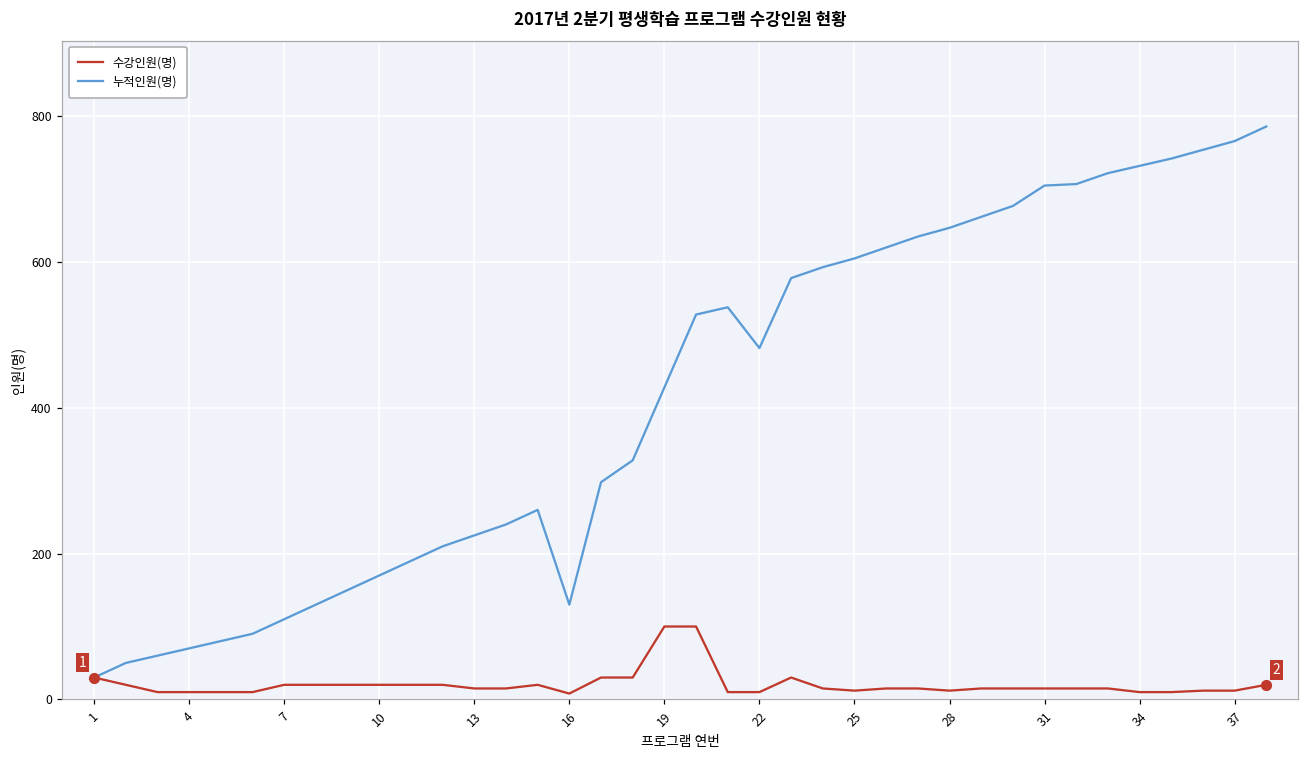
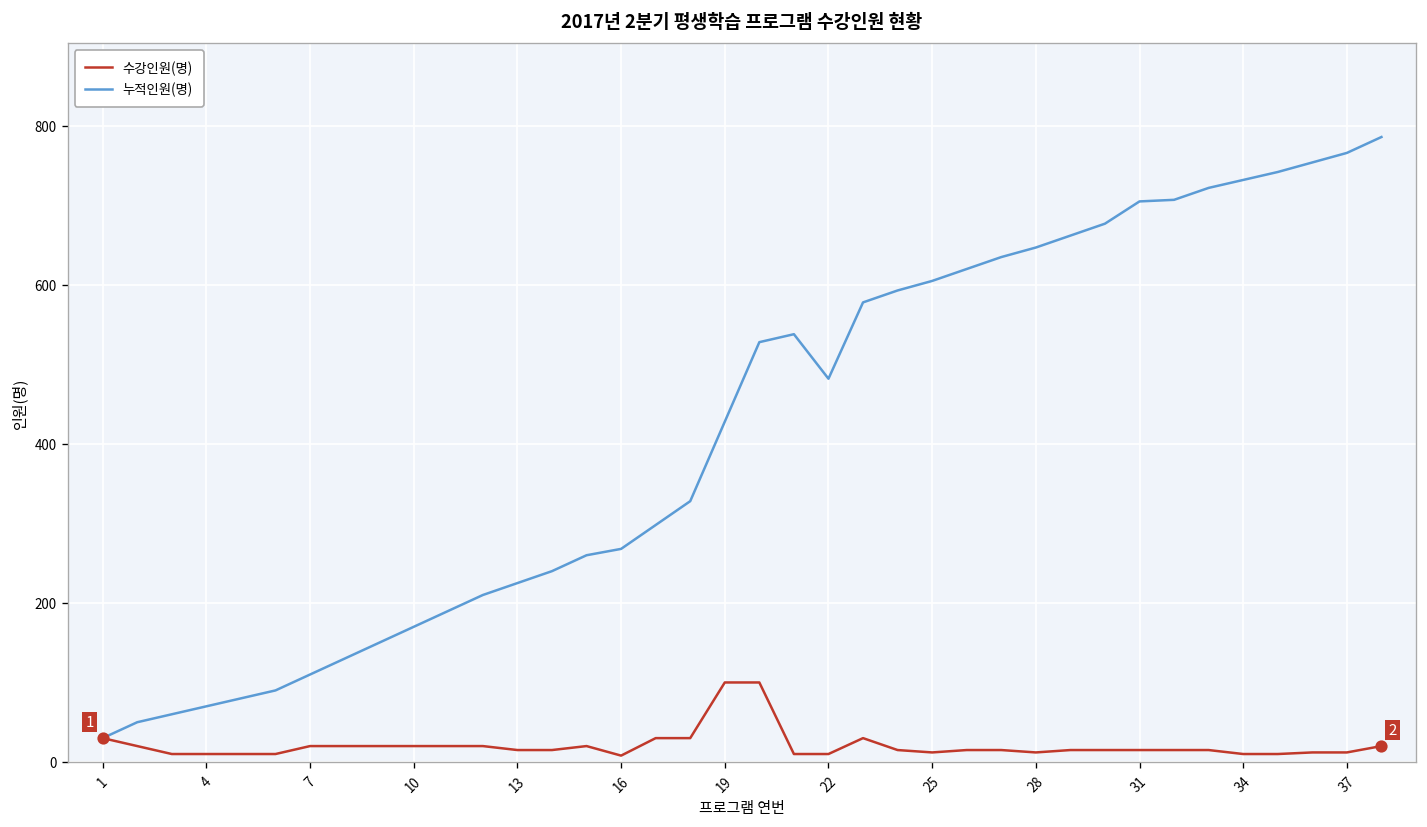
누적인원(명), 16: 130 -> 270
